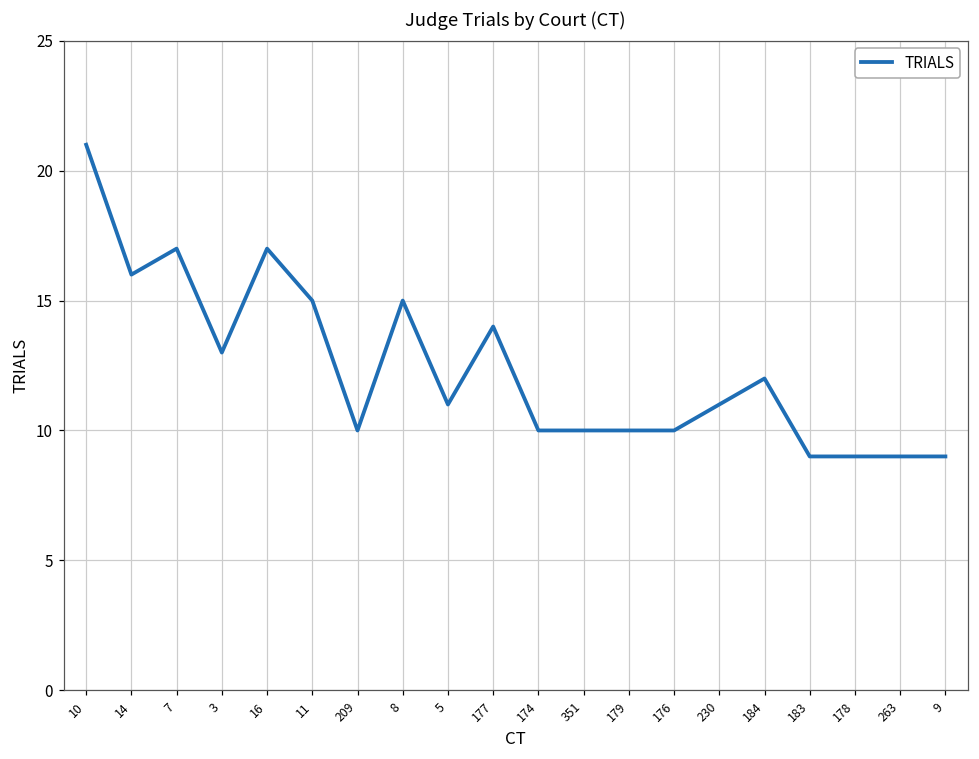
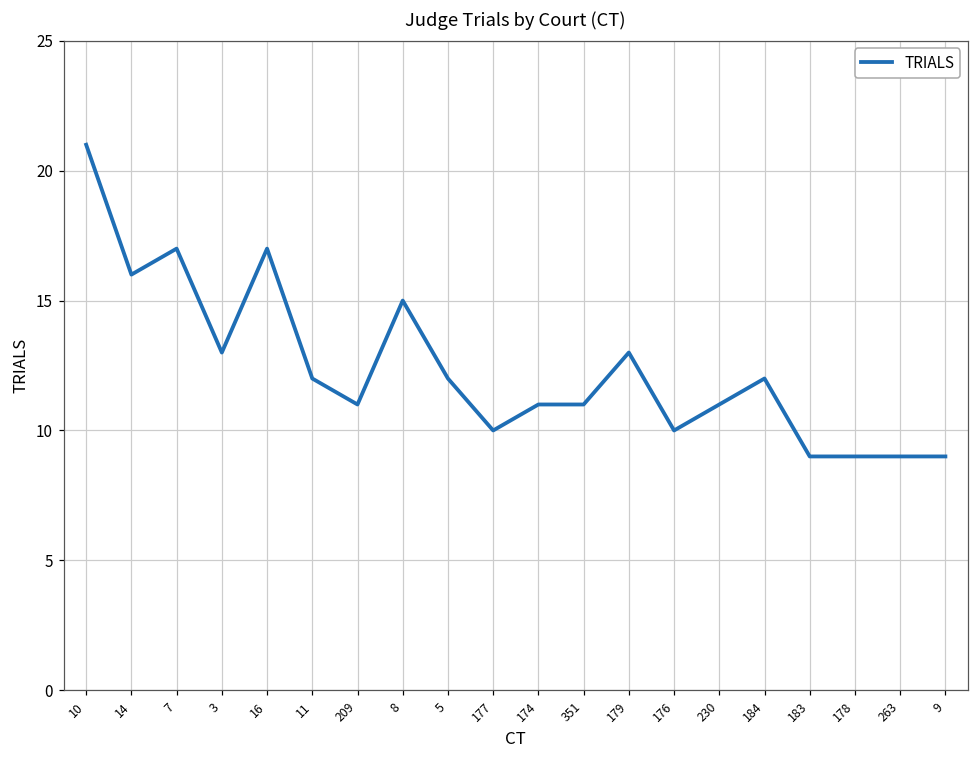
11: 15 -> 12
209: 10 -> 11
5: 11 -> 12
177: 14 -> 10
174: 10 -> 11
351: 10 -> 11
179: 10 -> 13
